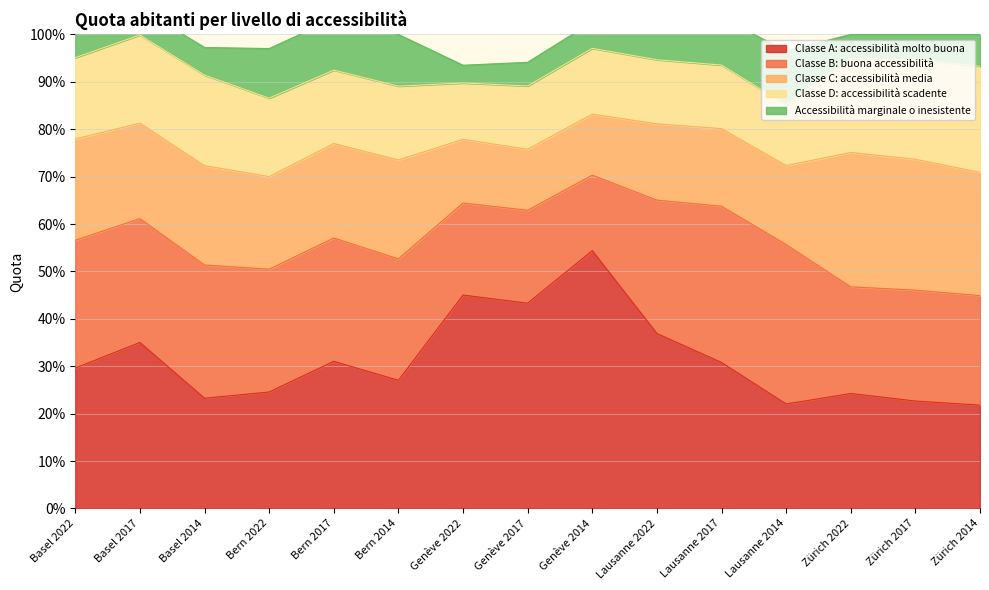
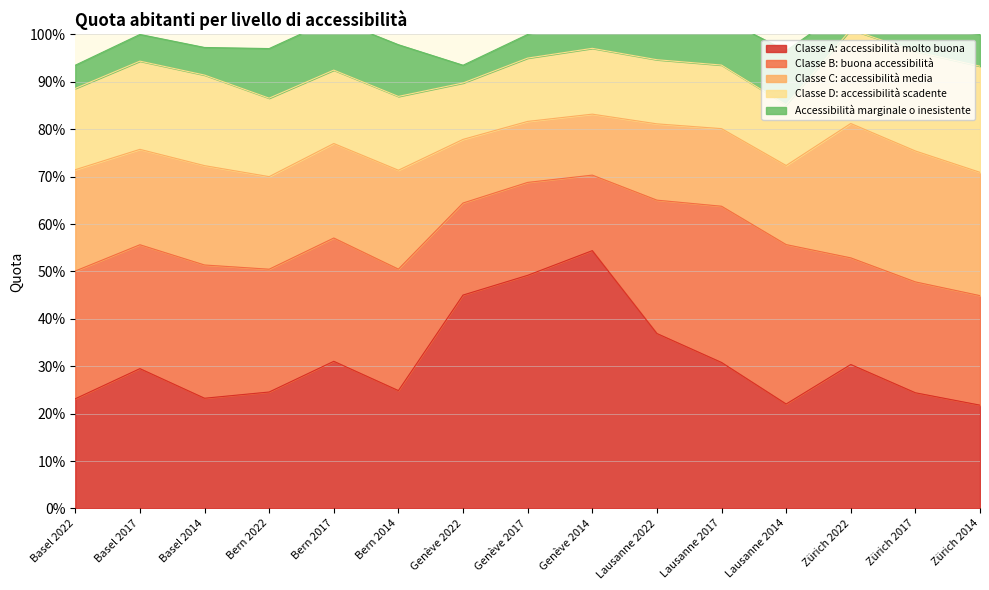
Classe A: accessibilità molto buona, Basel 2022: 30% -> 23%
Classe A: accessibilità molto buona, Basel 2017: 35% -> 29%
Classe A: accessibilità molto buona, Bern 2014: 27% -> 25%
Classe A: accessibilità molto buona, Genève 2017: 43% -> 49%
Classe A: accessibilità molto buona, Zürich 2022: 24% -> 30%
Classe A: accessibilità molto buona, Zürich 2017: 23% -> 24%
